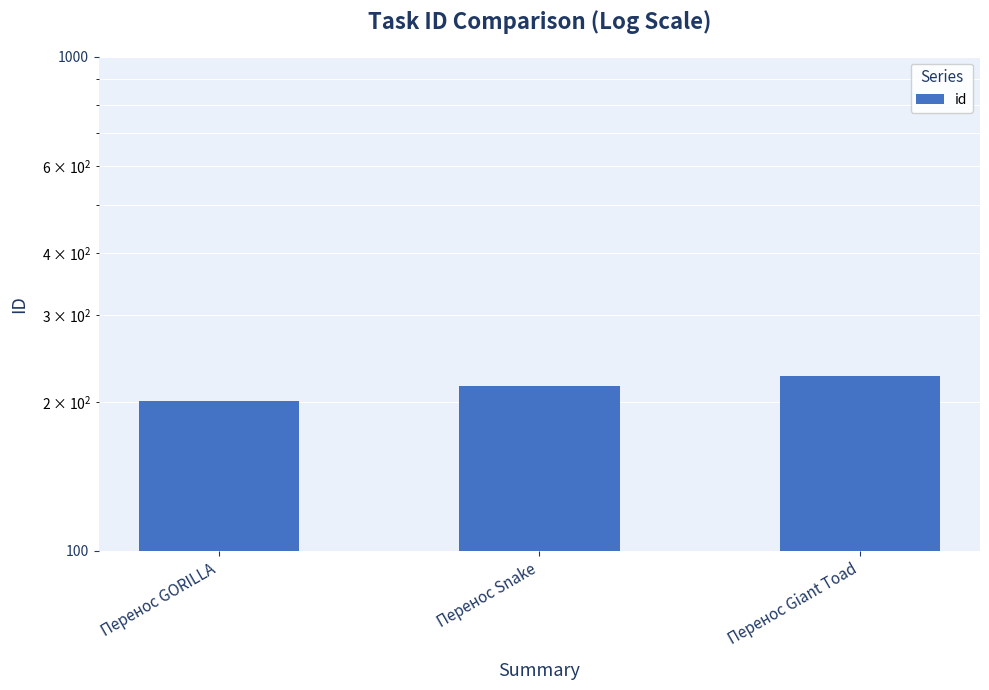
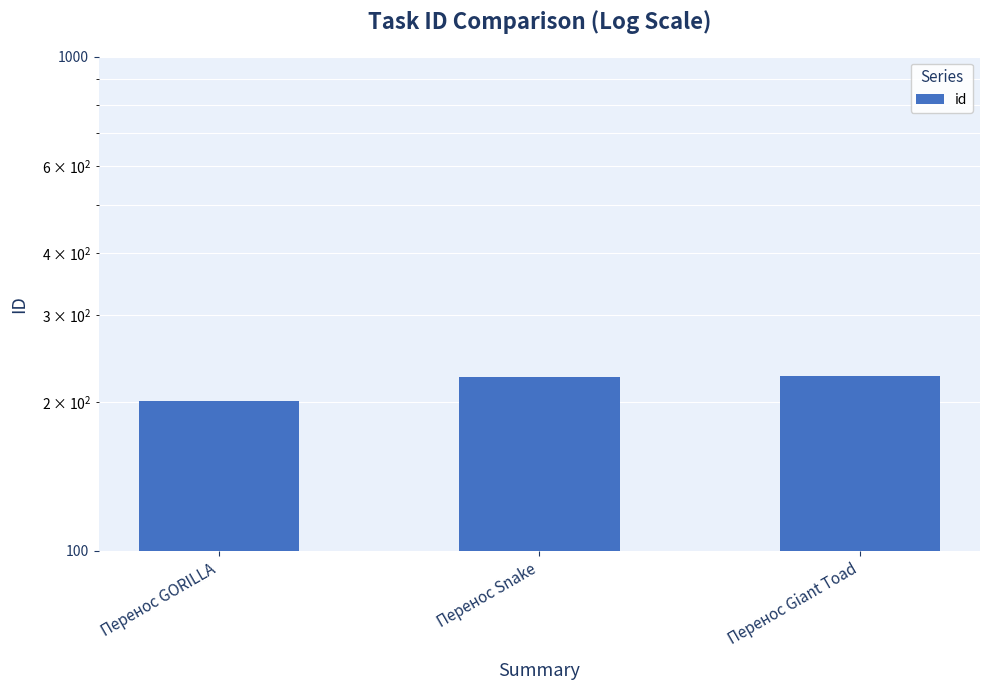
Перенос Snake: 220 -> 230
